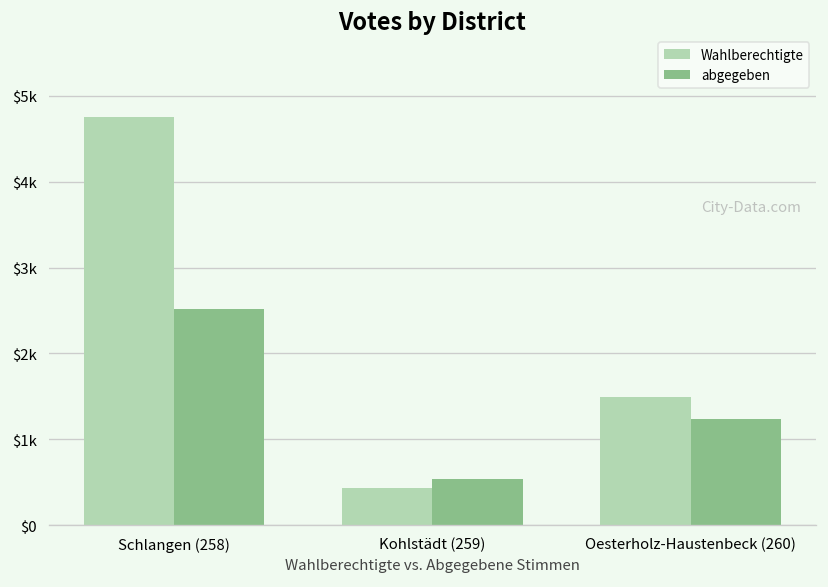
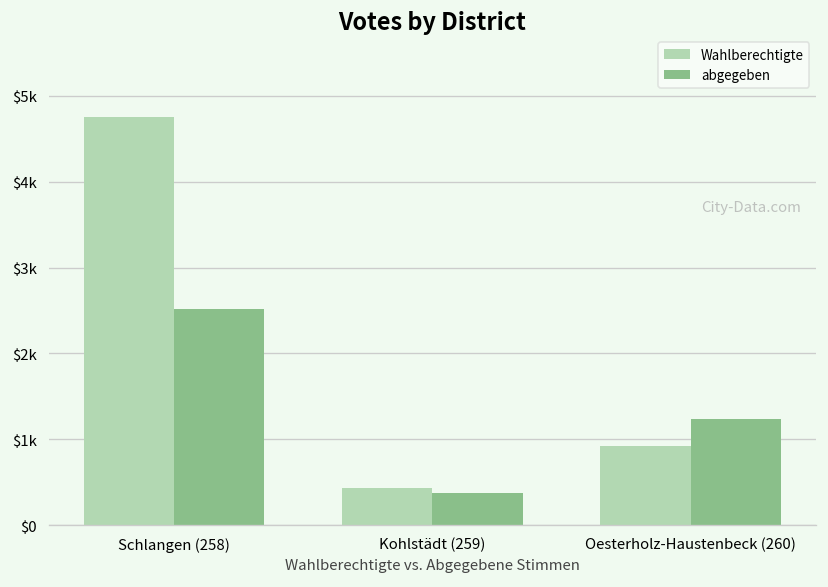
abgegeben, Kohlstädt (259): $500 -> $400
Wahlberechtigte, Oesterholz-Haustenbeck (260): $1500 -> $900
